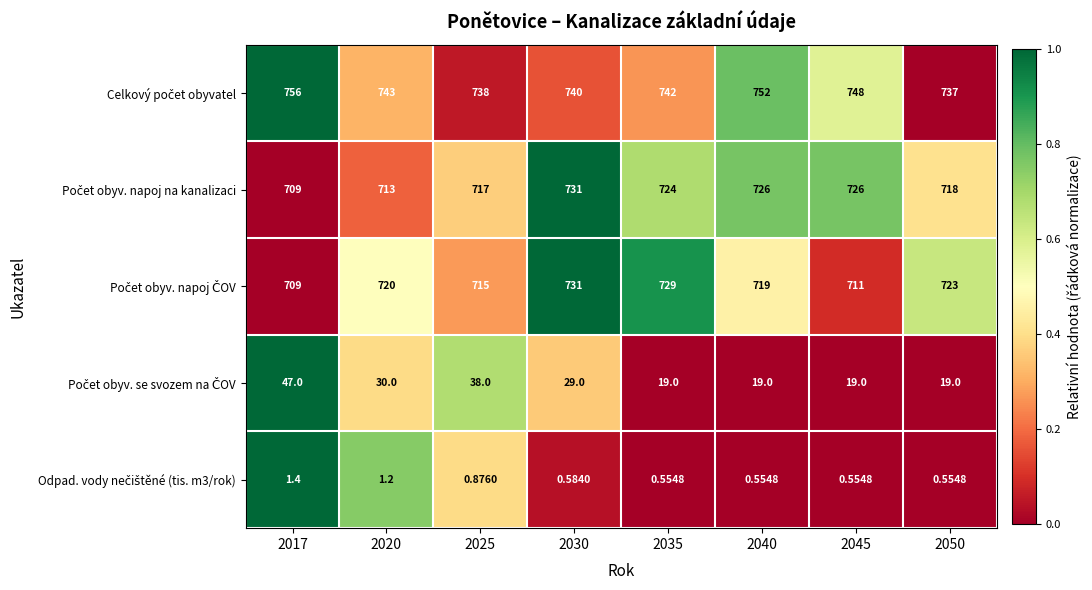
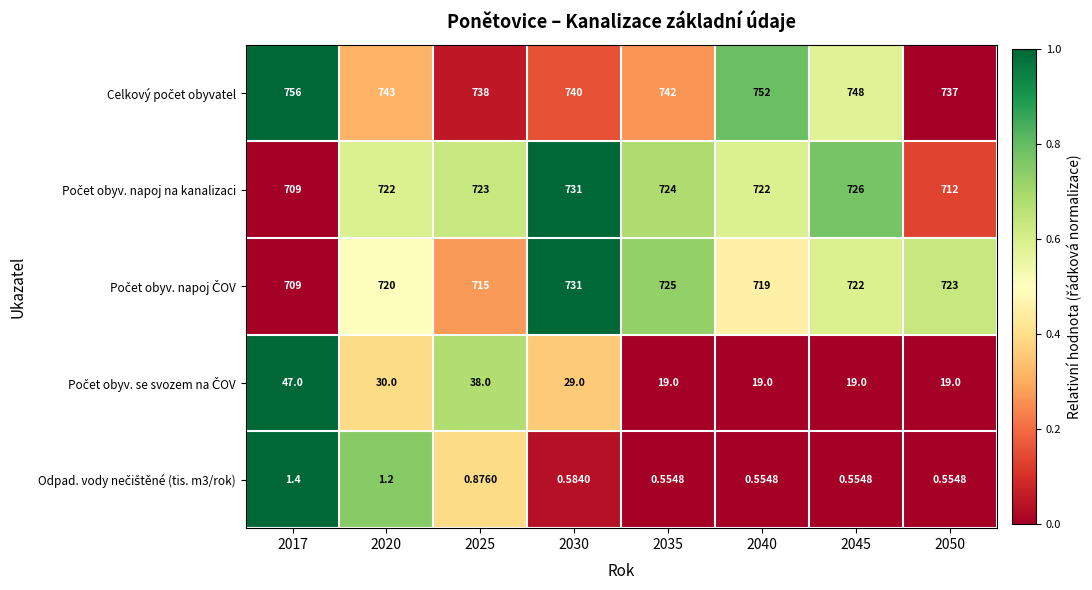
Počet obyv. napoj na kanalizaci, 2020: 713 -> 722
Počet obyv. napoj na kanalizaci, 2025: 717 -> 723
Počet obyv. napoj na kanalizaci, 2040: 726 -> 722
Počet obyv. napoj na kanalizaci, 2050: 718 -> 712
Počet obyv. napoj ČOV, 2035: 729 -> 725
Počet obyv. napoj ČOV, 2045: 711 -> 722
